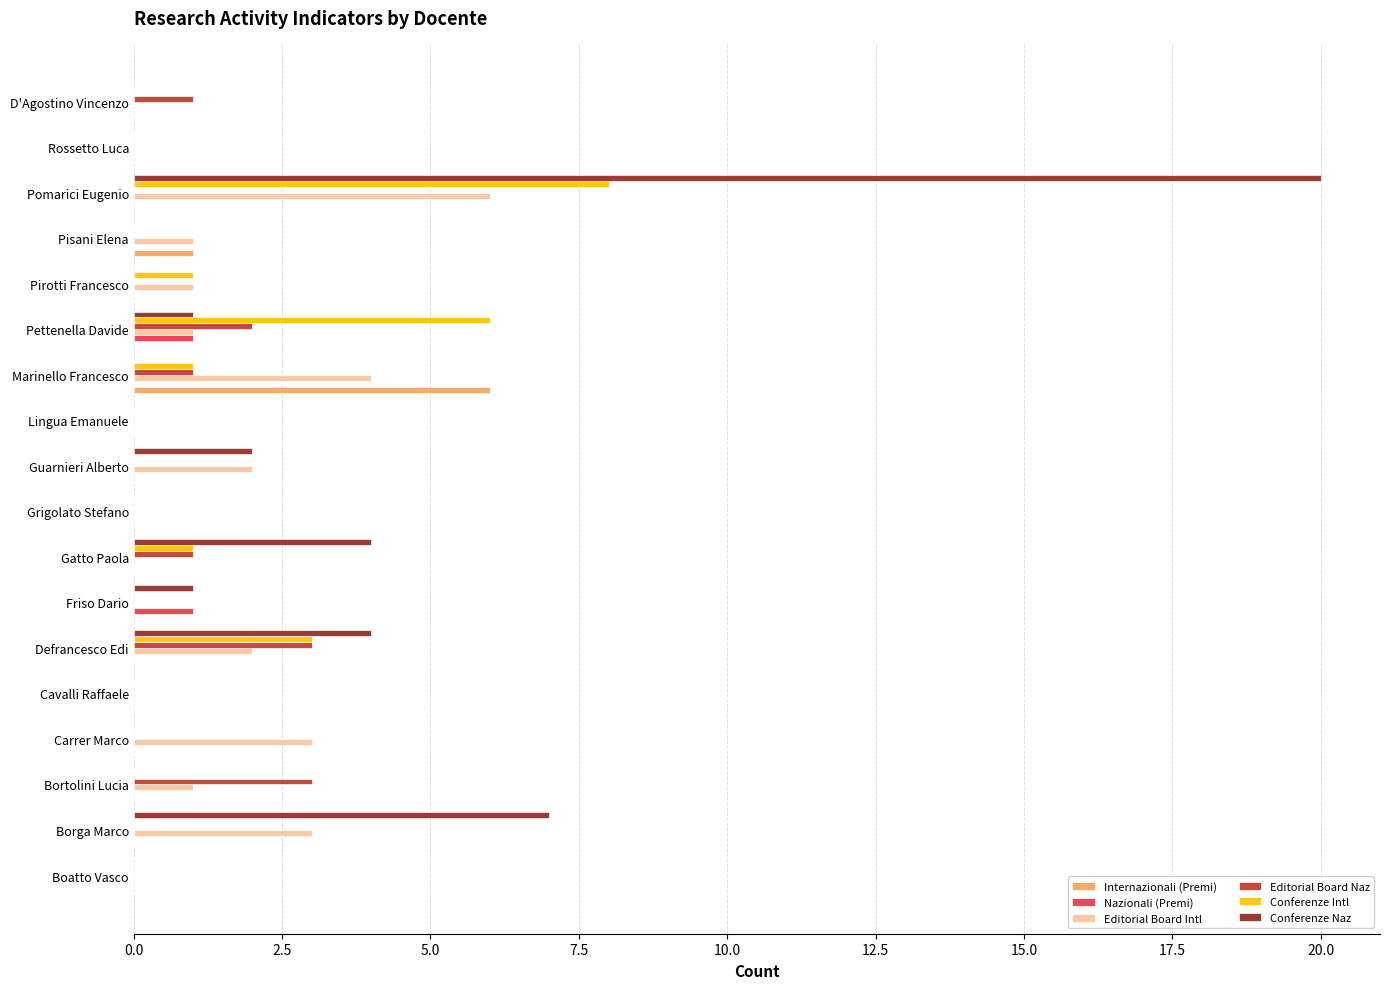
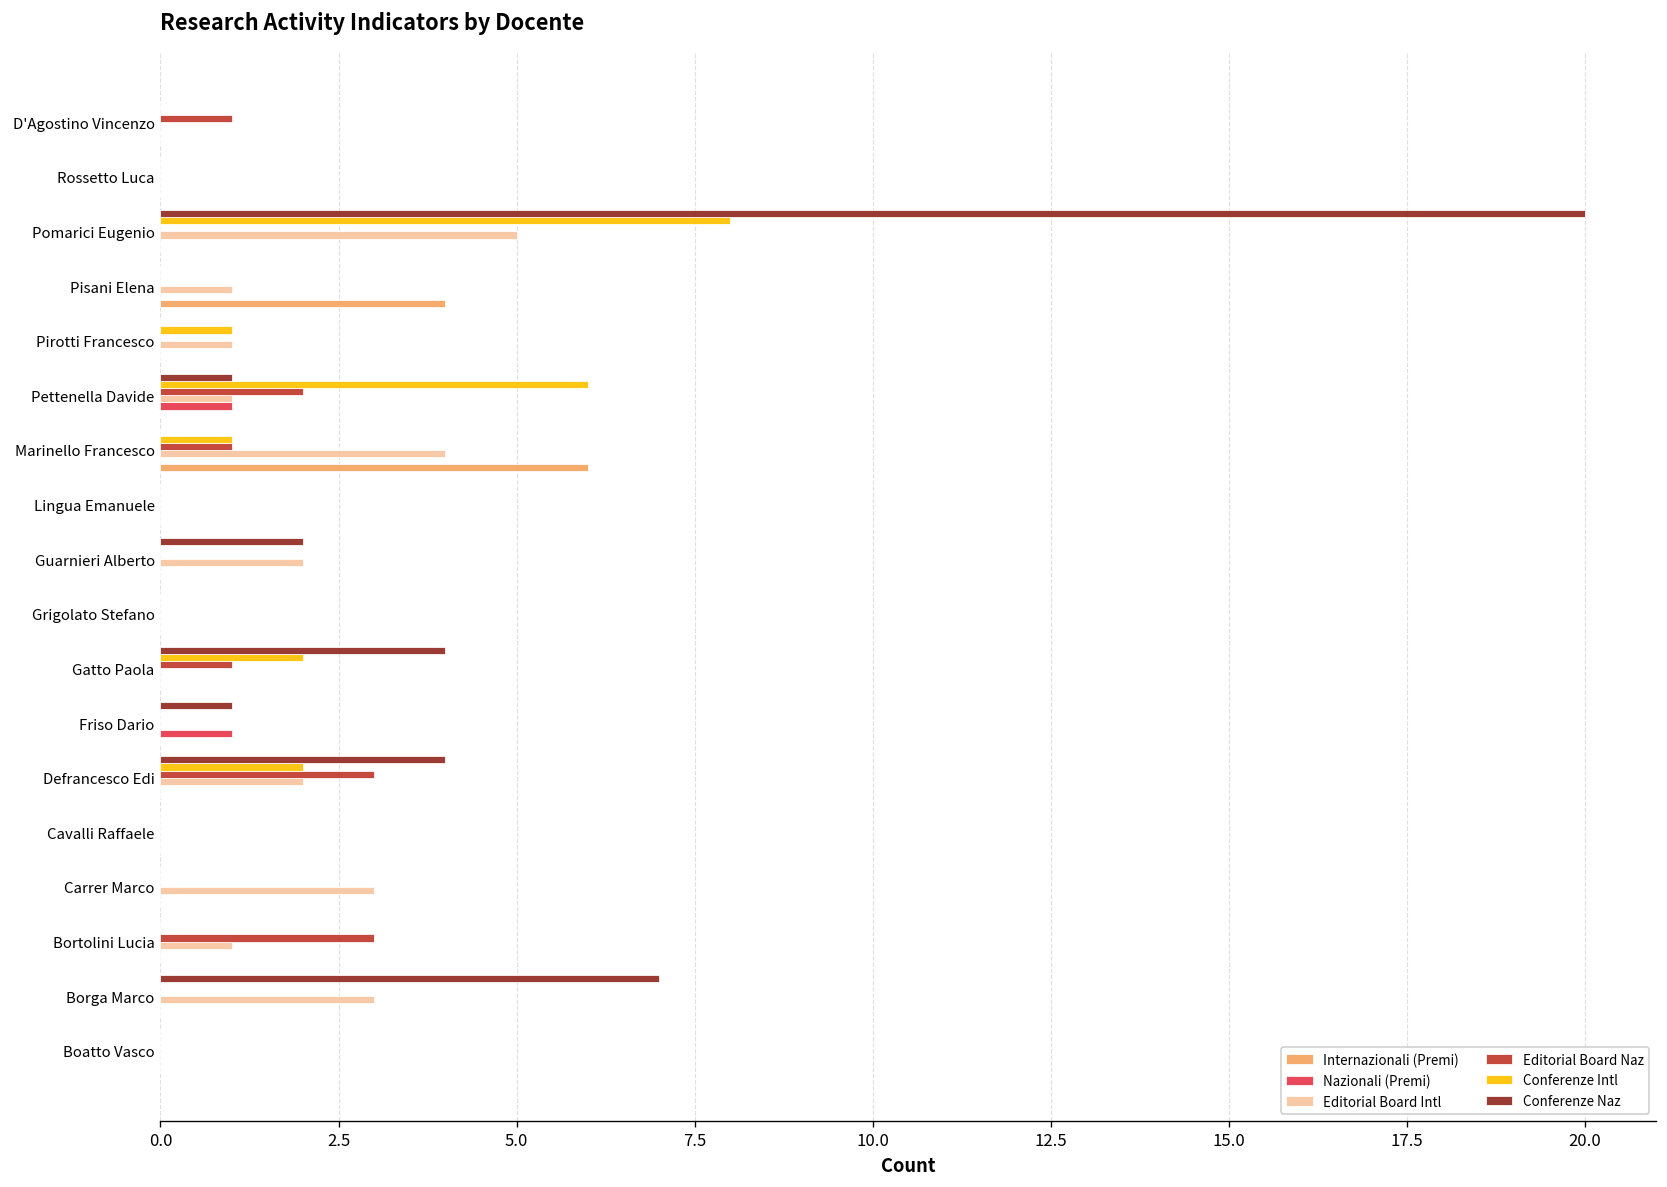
Editorial Board Intl, Pomarici Eugenio: 6 -> 5
Internazionali (Premi), Pisani Elena: 1 -> 4
Conferenze Intl, Gatto Paola: 1 -> 2
Conferenze Intl, Defrancesco Edi: 3 -> 2
